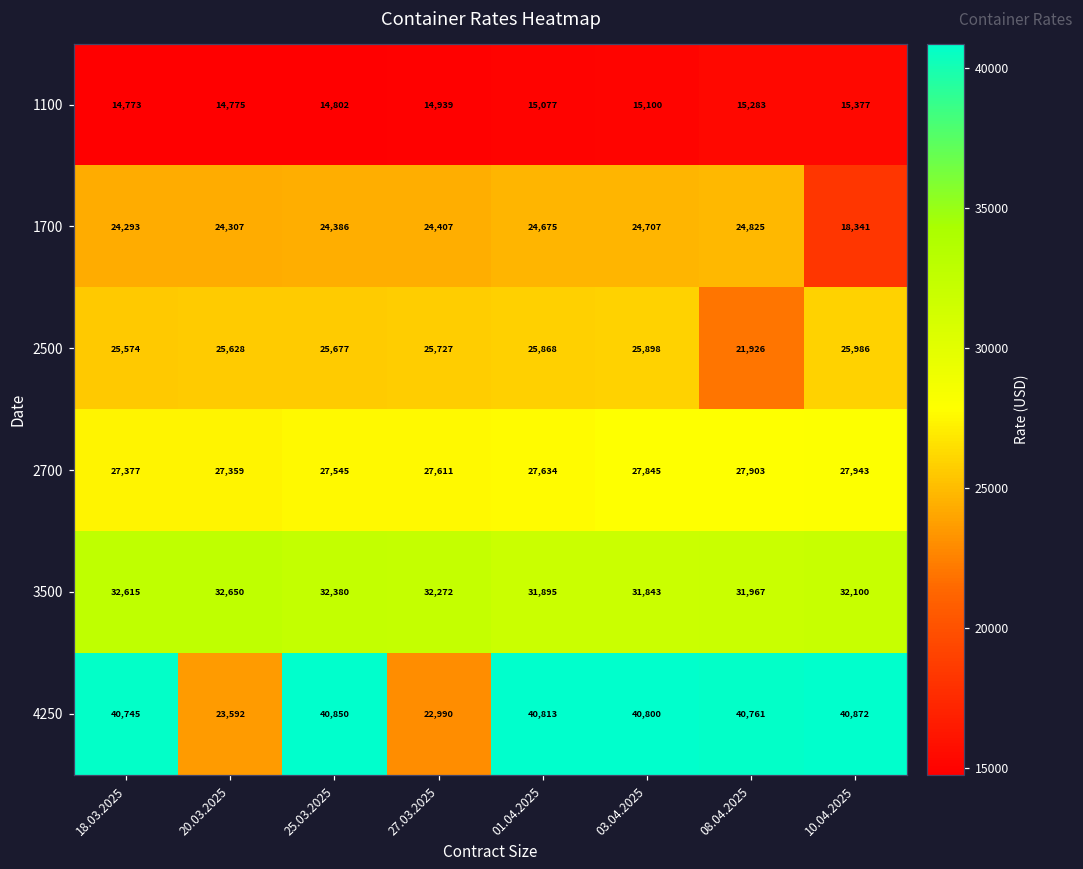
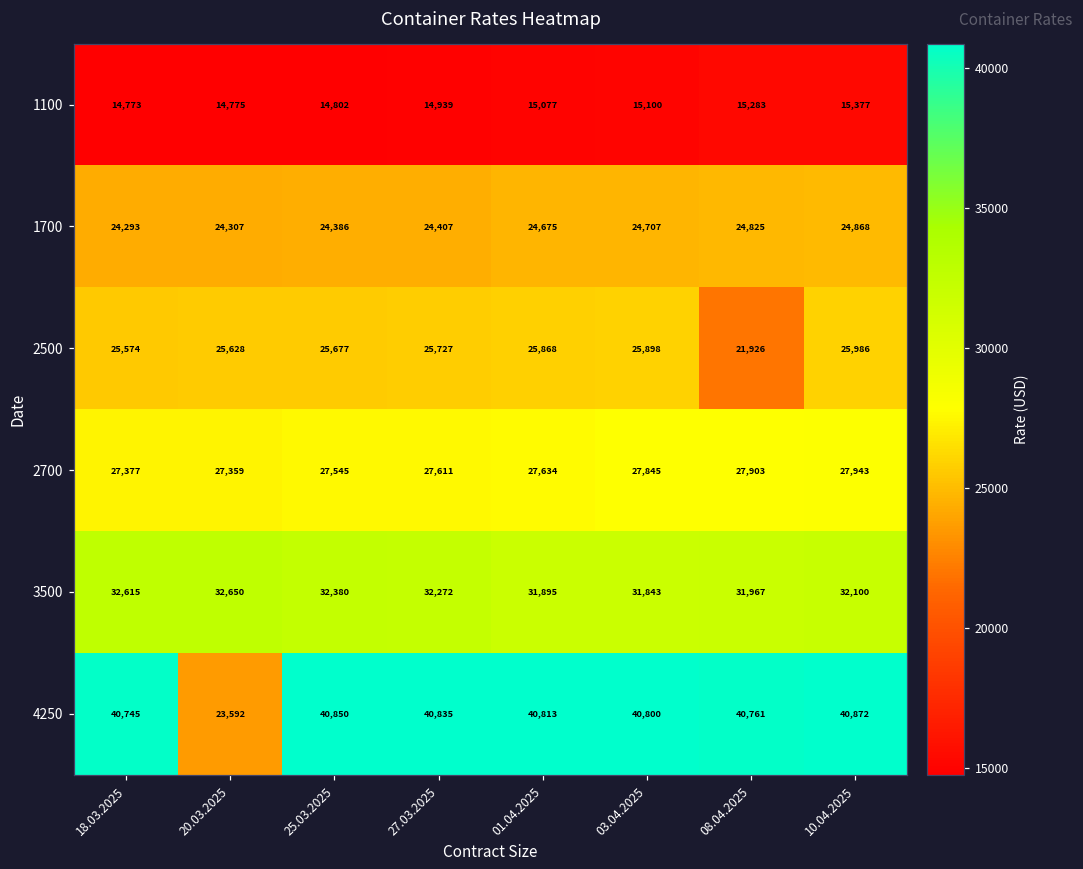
1700, 10.04.2025: 18,341 -> 24,868
4250, 27.03.2025: 22,990 -> 40,835
